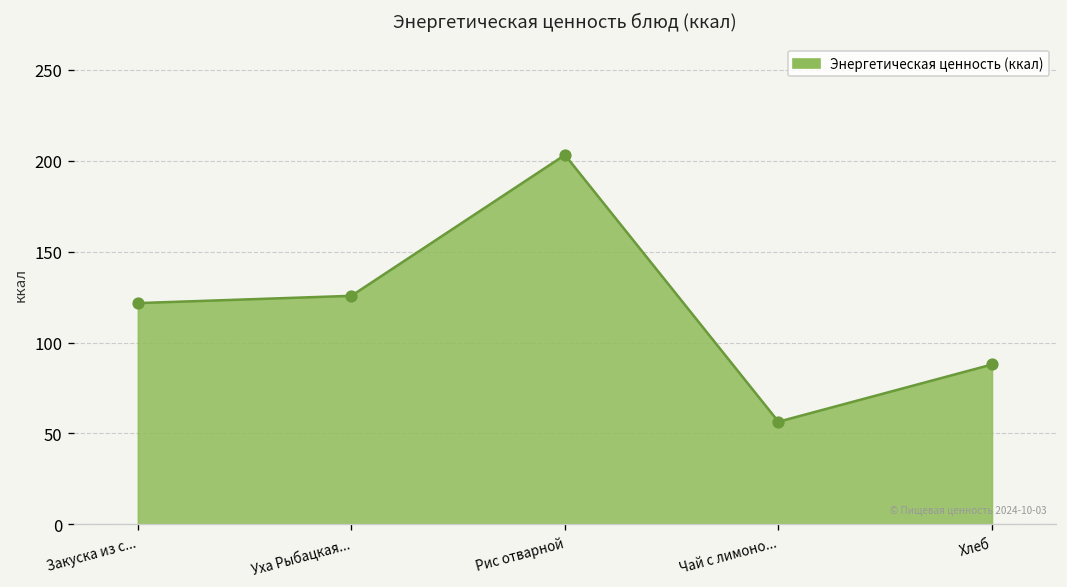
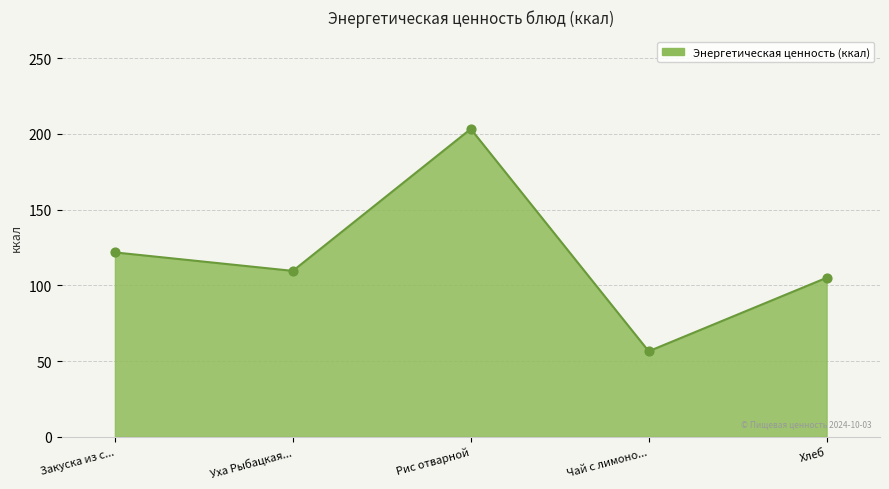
Уха Рыбацкая...: 126 -> 110
Хлеб: 88 -> 105
